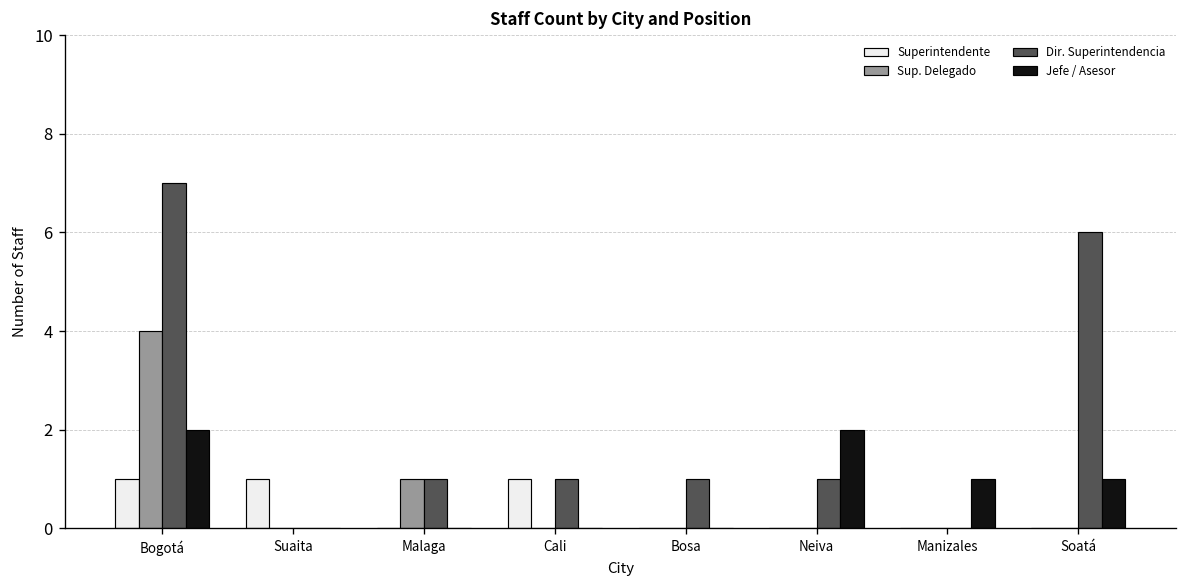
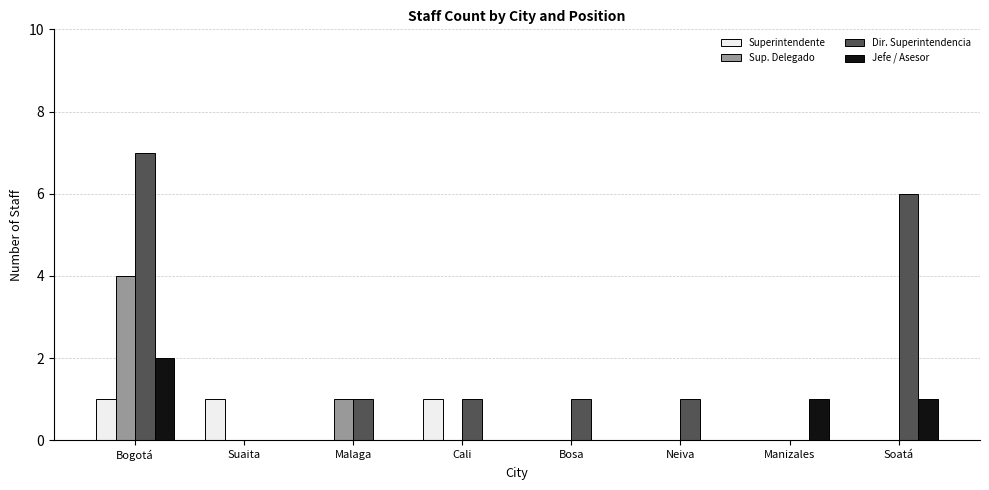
Jefe / Asesor, Neiva: 2 -> 0
